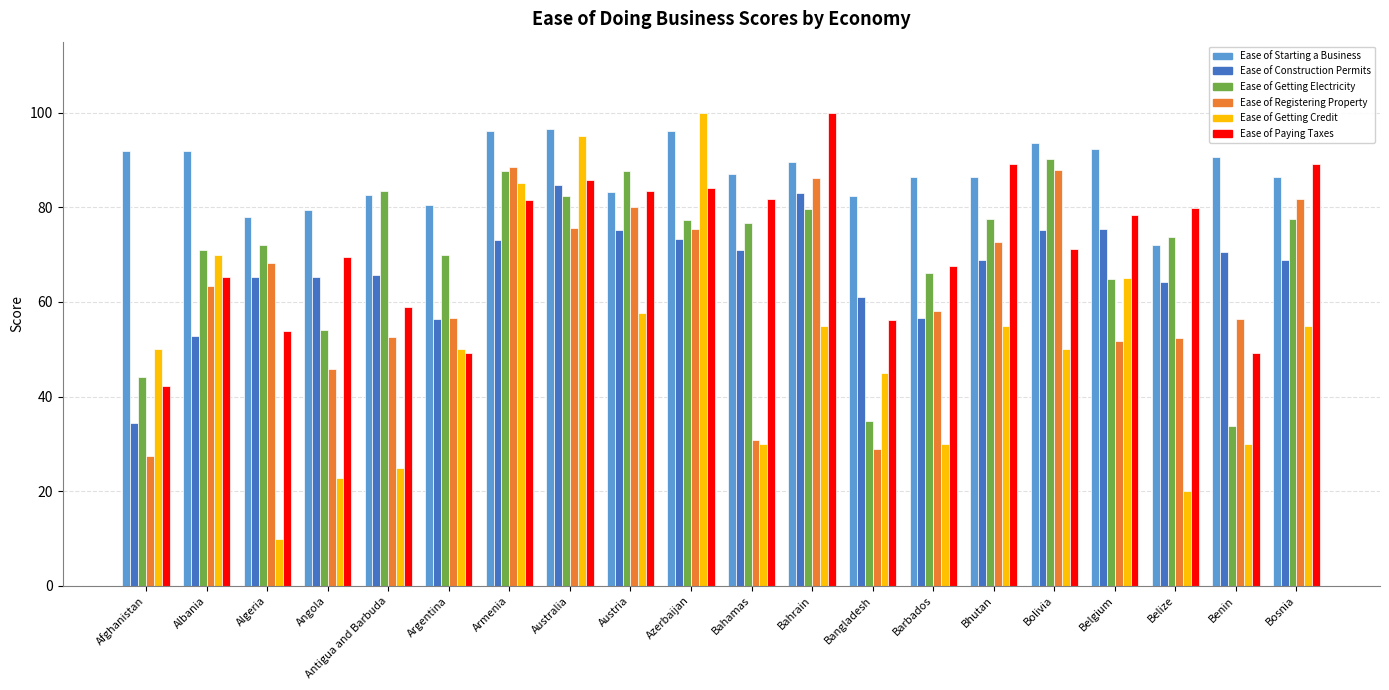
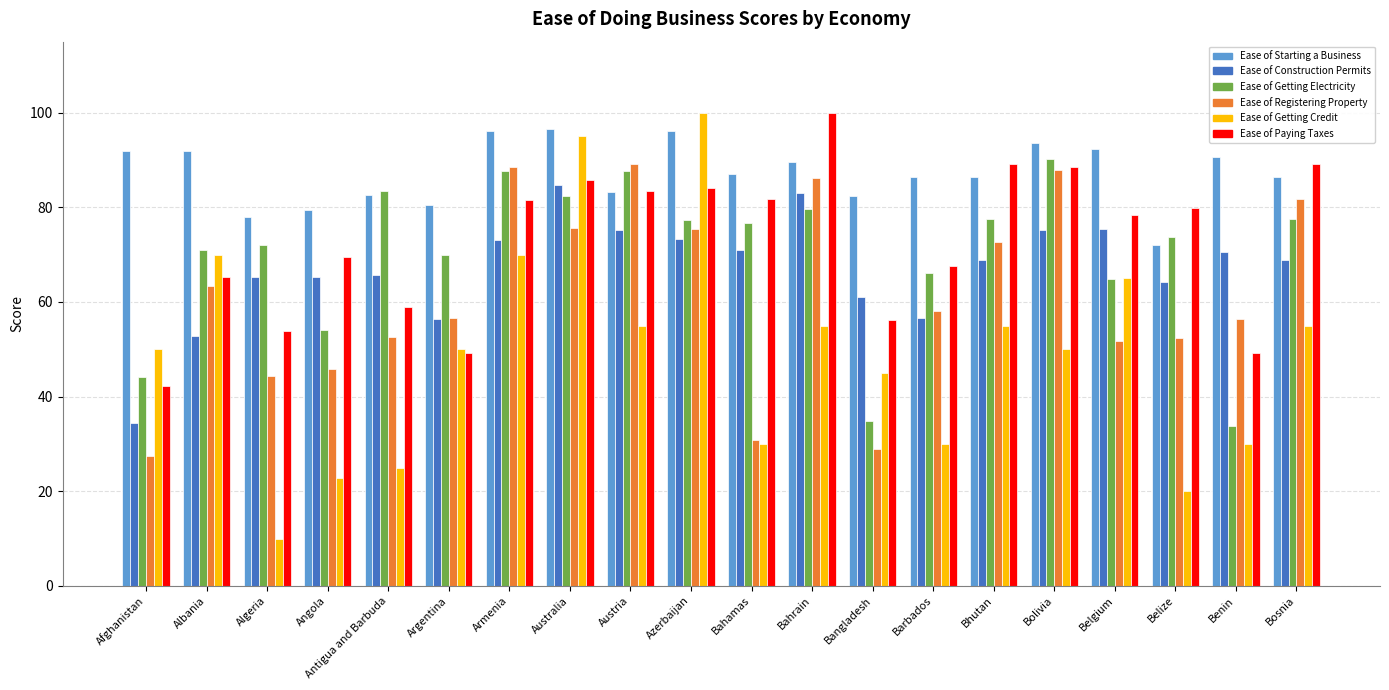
Ease of Registering Property, Algeria: 68 -> 44
Ease of Getting Credit, Armenia: 85 -> 70
Ease of Registering Property, Austria: 80 -> 89
Ease of Getting Credit, Austria: 58 -> 55
Ease of Paying Taxes, Bolivia: 71 -> 89
